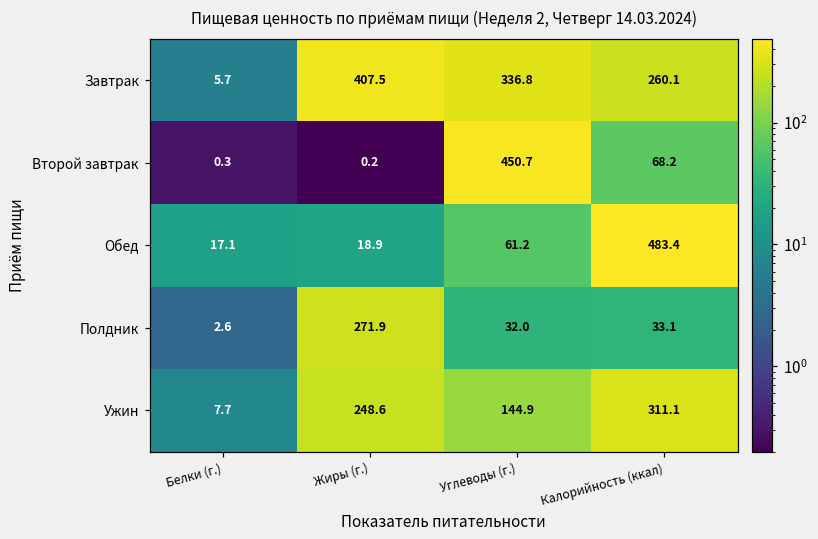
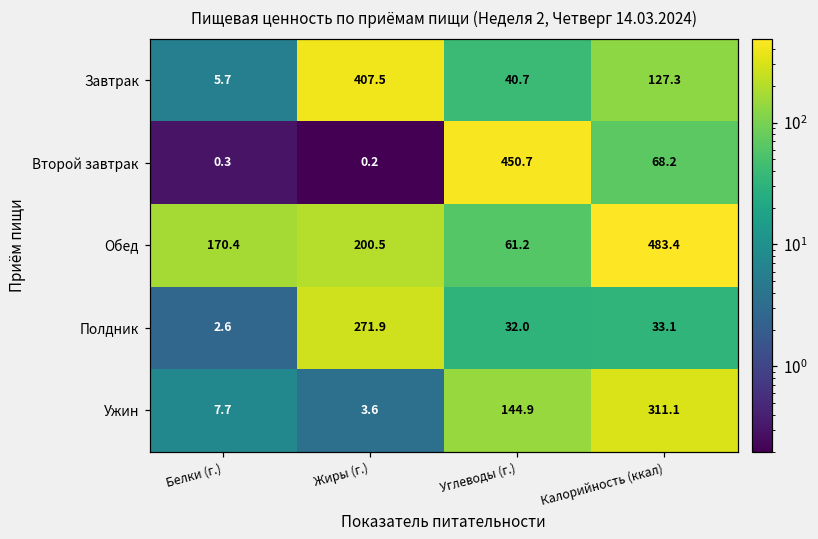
Завтрак, Углеводы (г.): 336.8 -> 40.7
Завтрак, Калорийность (ккал): 260.1 -> 127.3
Обед, Белки (г.): 17.1 -> 170.4
Обед, Жиры (г.): 18.9 -> 200.5
Ужин, Жиры (г.): 248.6 -> 3.6
